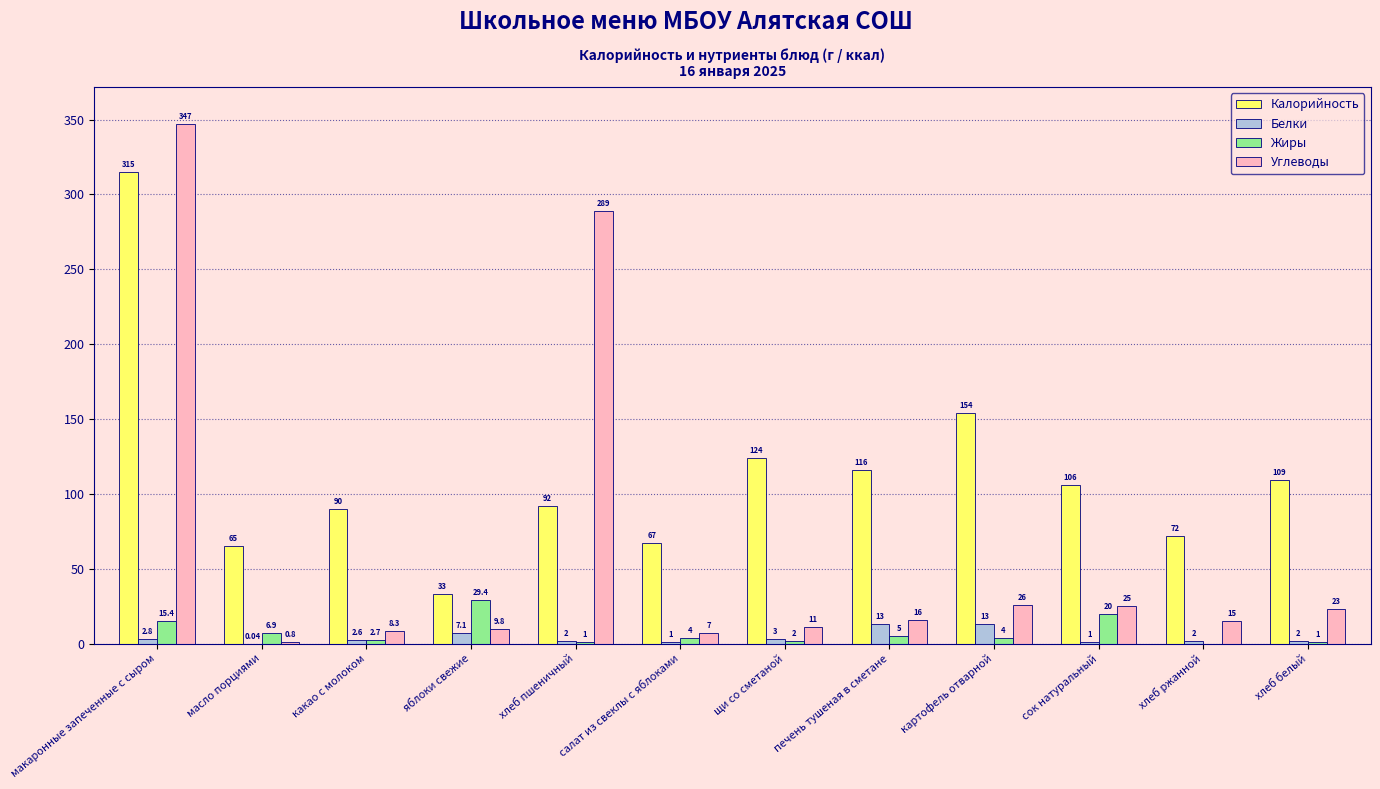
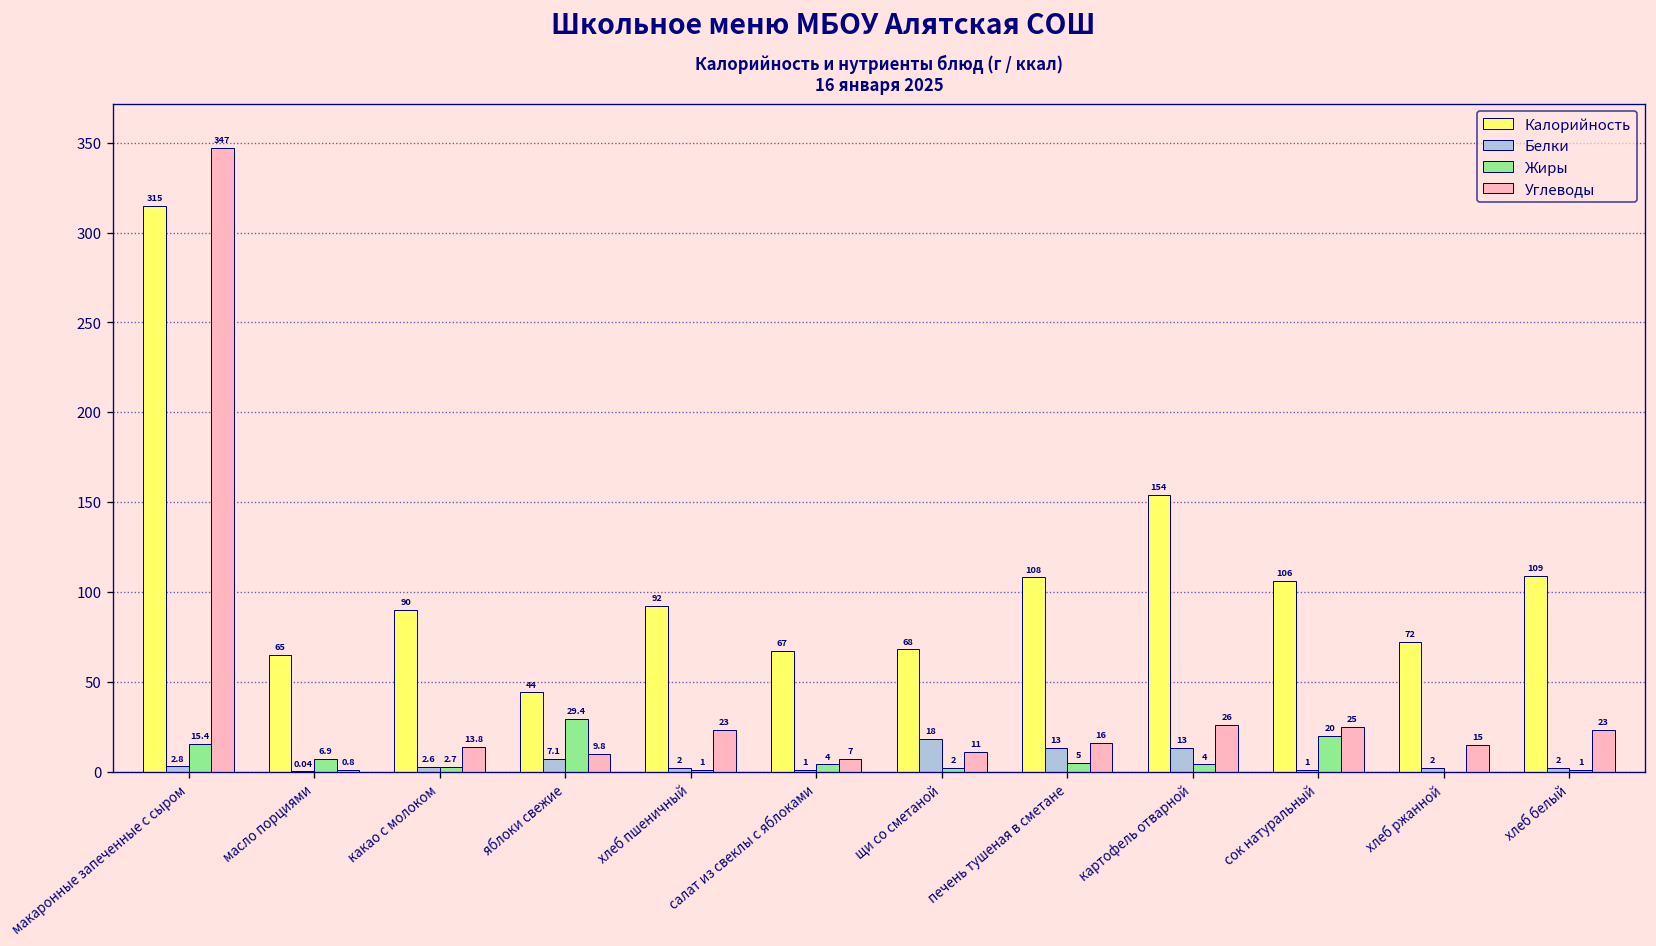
Углеводы, какао с молоком: 8.3 -> 13.8
Калорийность, яблоки свежие: 33 -> 44
Углеводы, хлеб пшеничный: 289 -> 23
Калорийность, щи со сметаной: 124 -> 68
Белки, щи со сметаной: 3 -> 18
Калорийность, печень тушеная в сметане: 116 -> 108
